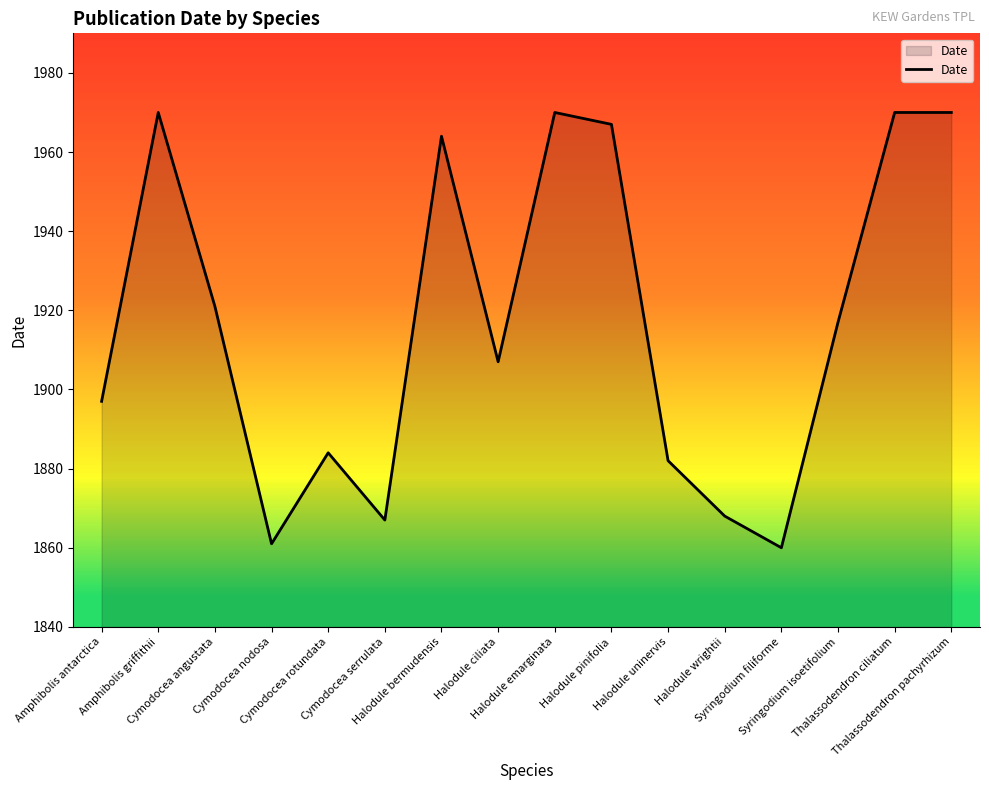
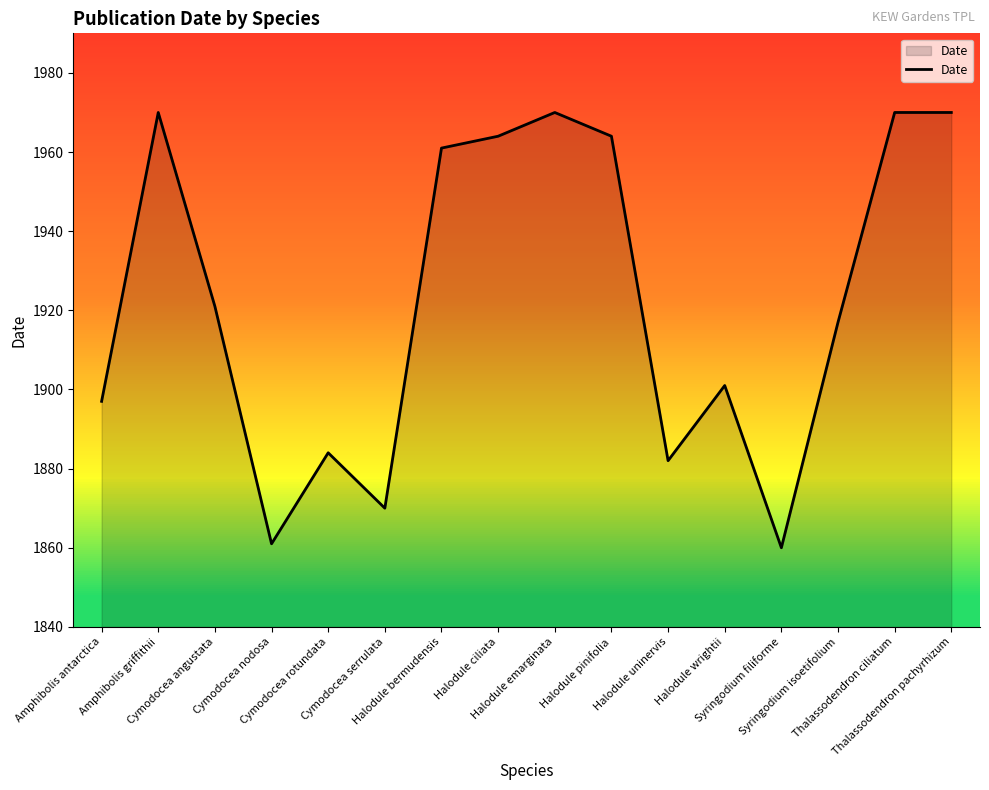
Cymodocea serrulata: 1867 -> 1870
Halodule bermudensis: 1964 -> 1961
Halodule ciliata: 1907 -> 1964
Halodule pinifolia: 1967 -> 1964
Halodule wrightii: 1868 -> 1901
